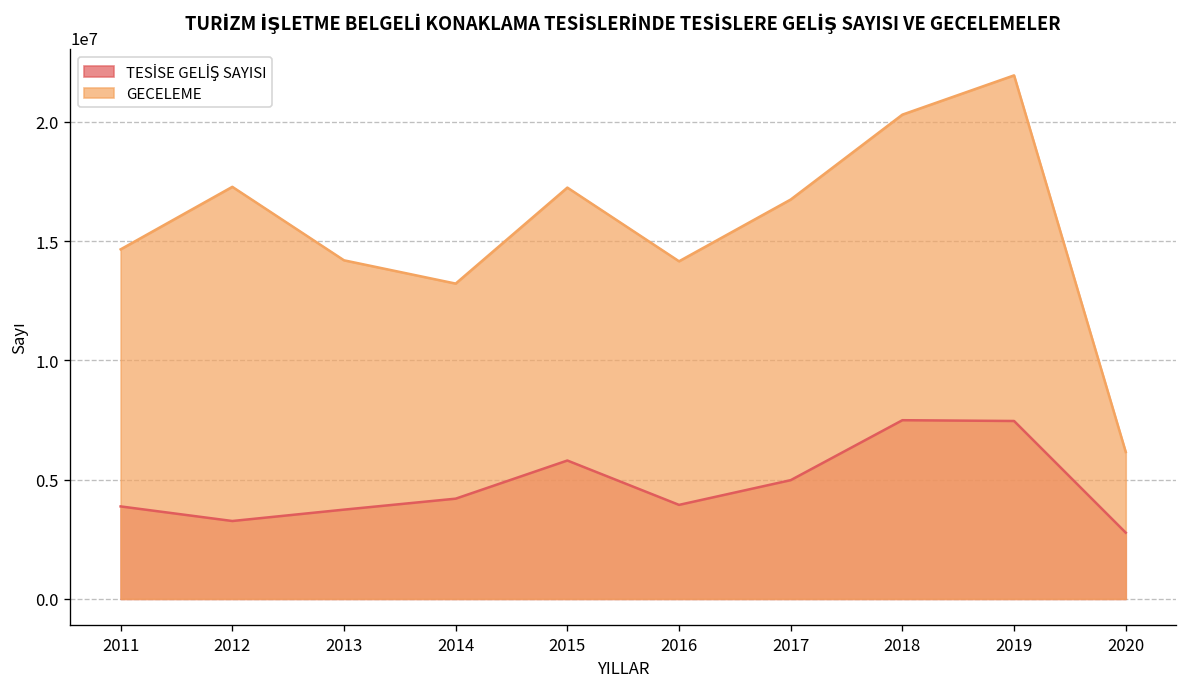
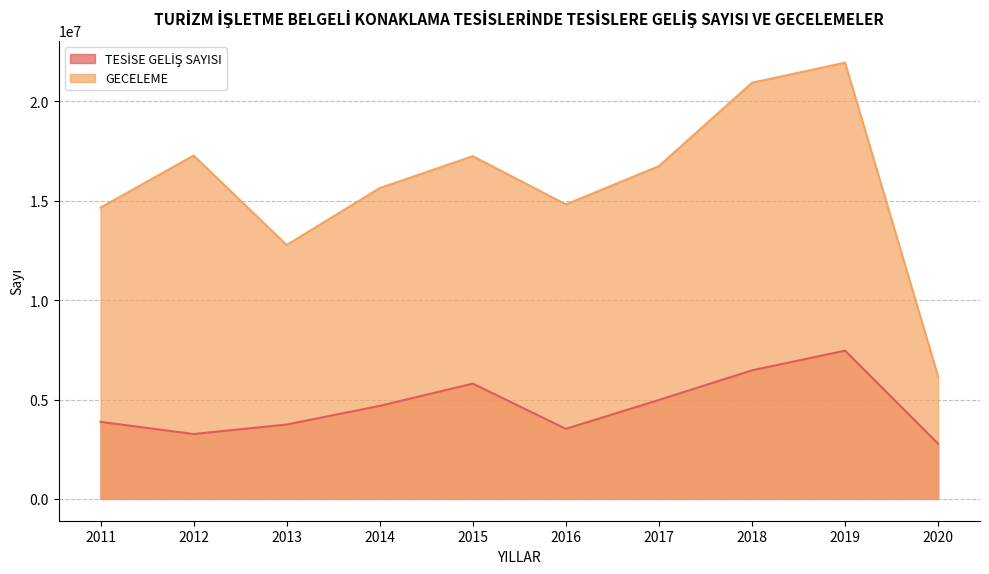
GECELEME, 2013: 14200000 -> 12800000
TESİSE GELİŞ SAYISI, 2014: 4200000 -> 4700000
GECELEME, 2014: 13200000 -> 15600000
TESİSE GELİŞ SAYISI, 2016: 3900000 -> 3500000
GECELEME, 2016: 14200000 -> 14800000
TESİSE GELİŞ SAYISI, 2018: 7500000 -> 6500000
GECELEME, 2018: 20300000 -> 20900000
